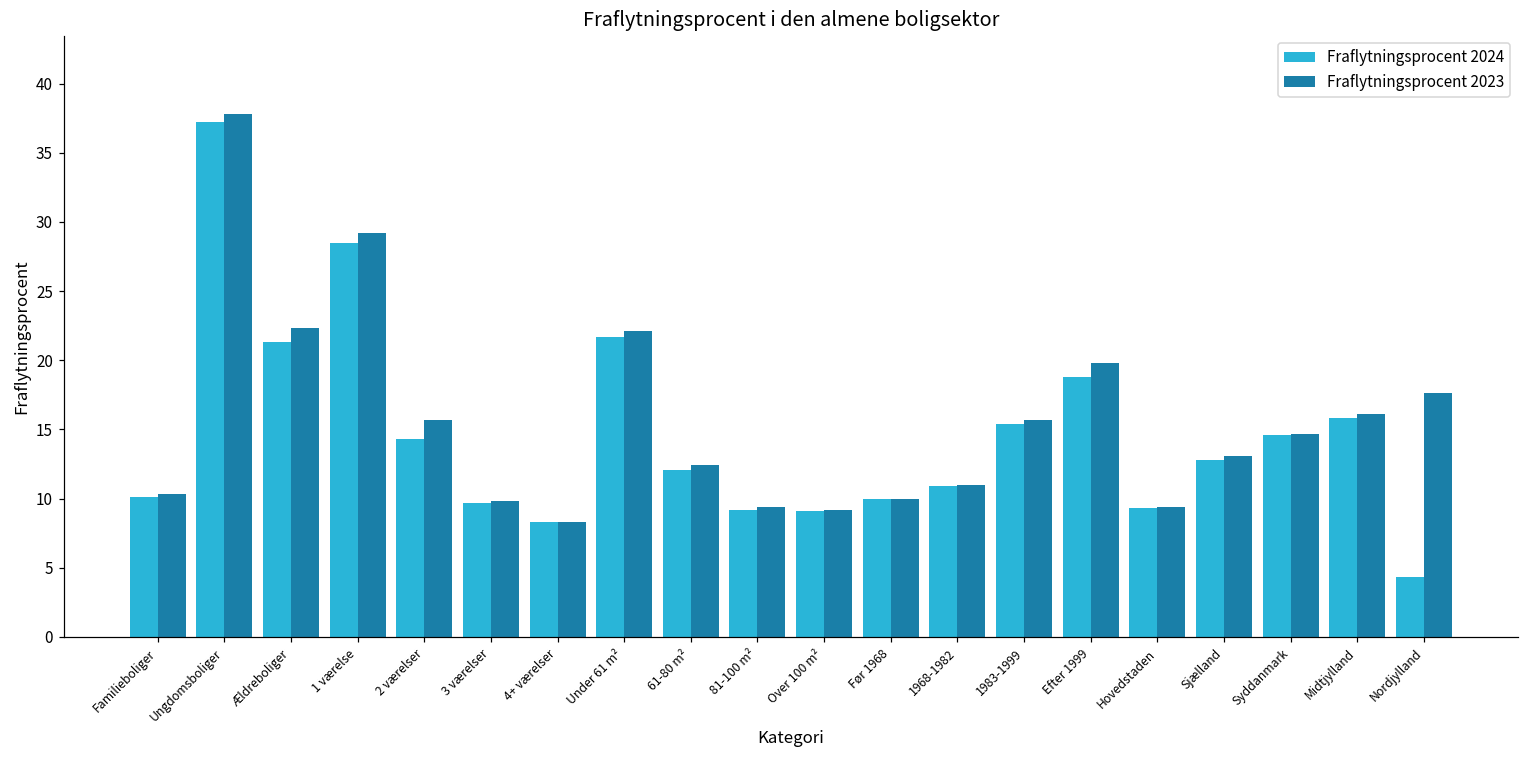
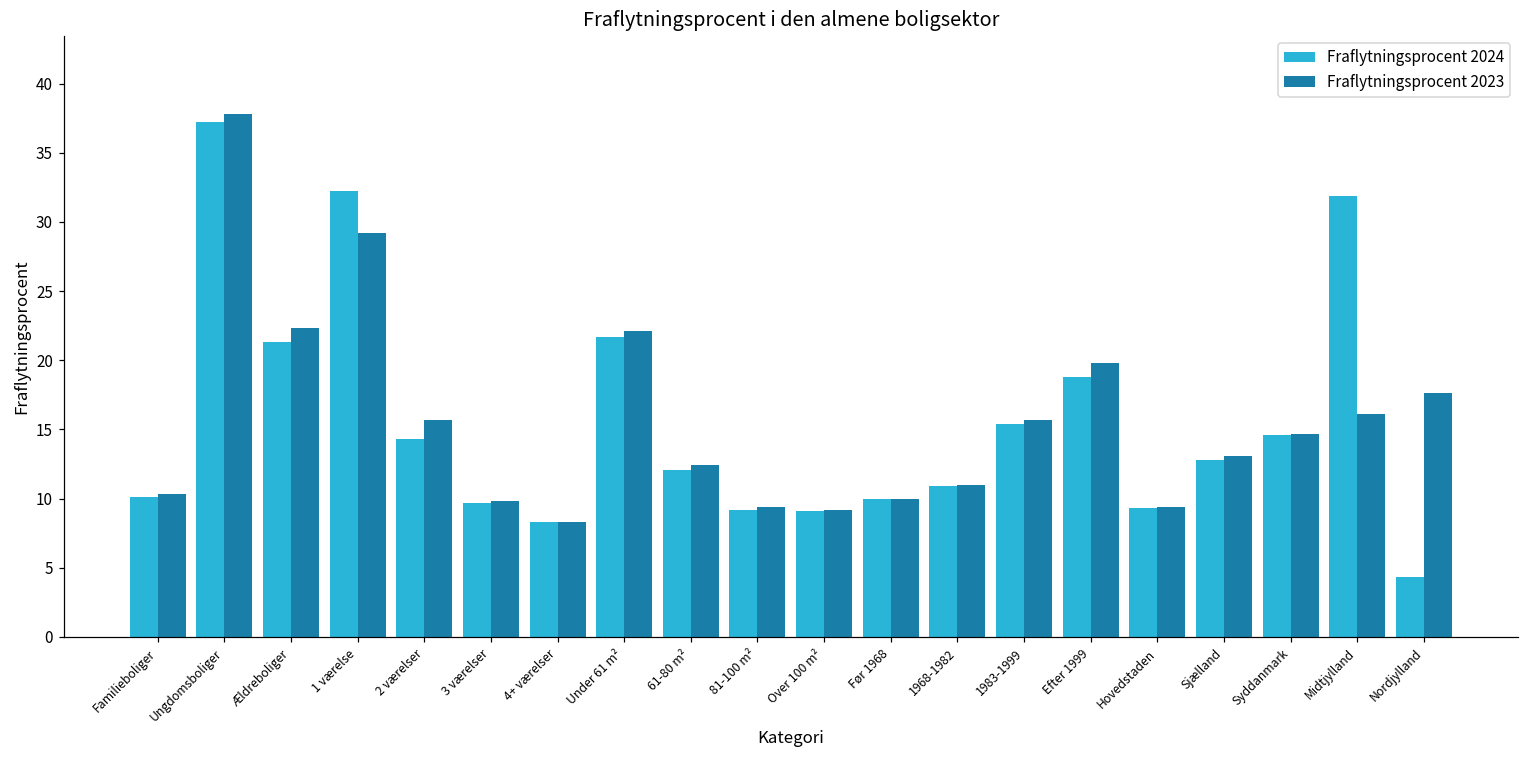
Fraflytningsprocent 2024, 1 værelse: 28.5 -> 32.2
Fraflytningsprocent 2024, Midtjylland: 15.8 -> 31.9
